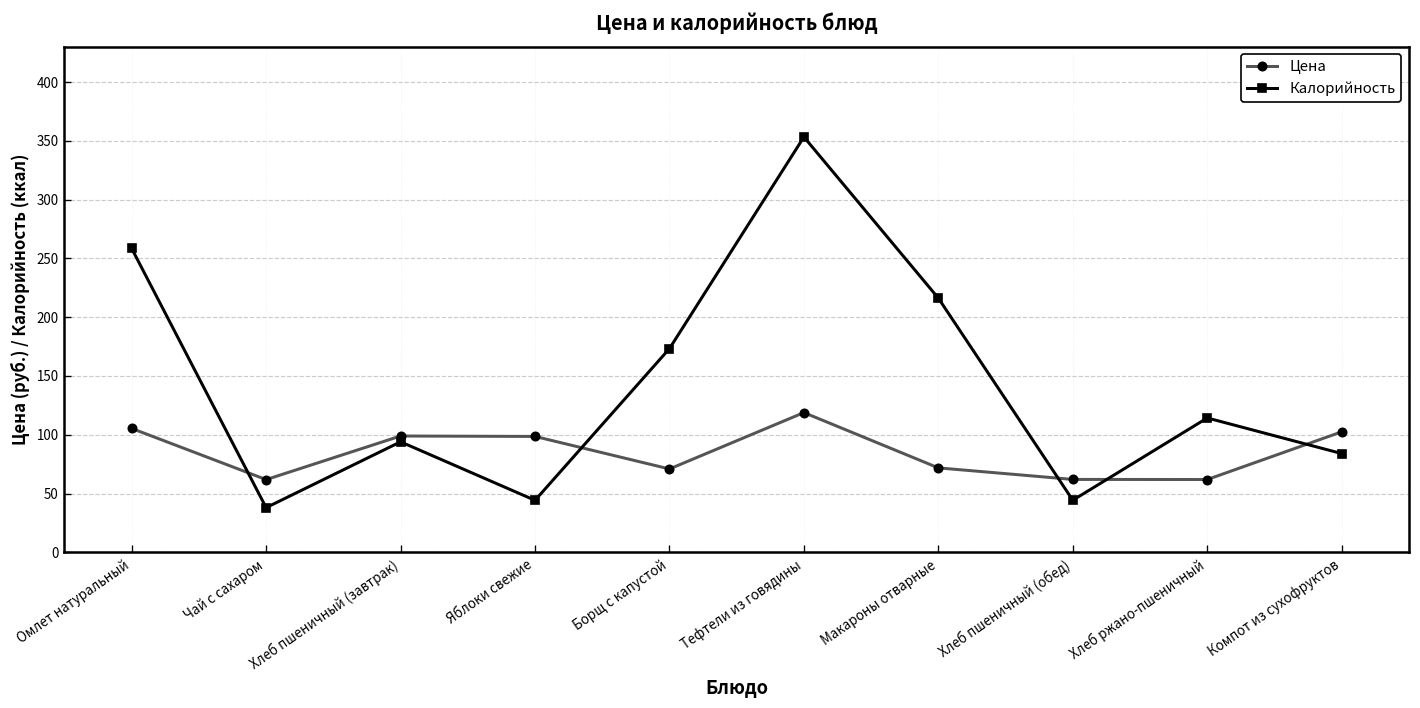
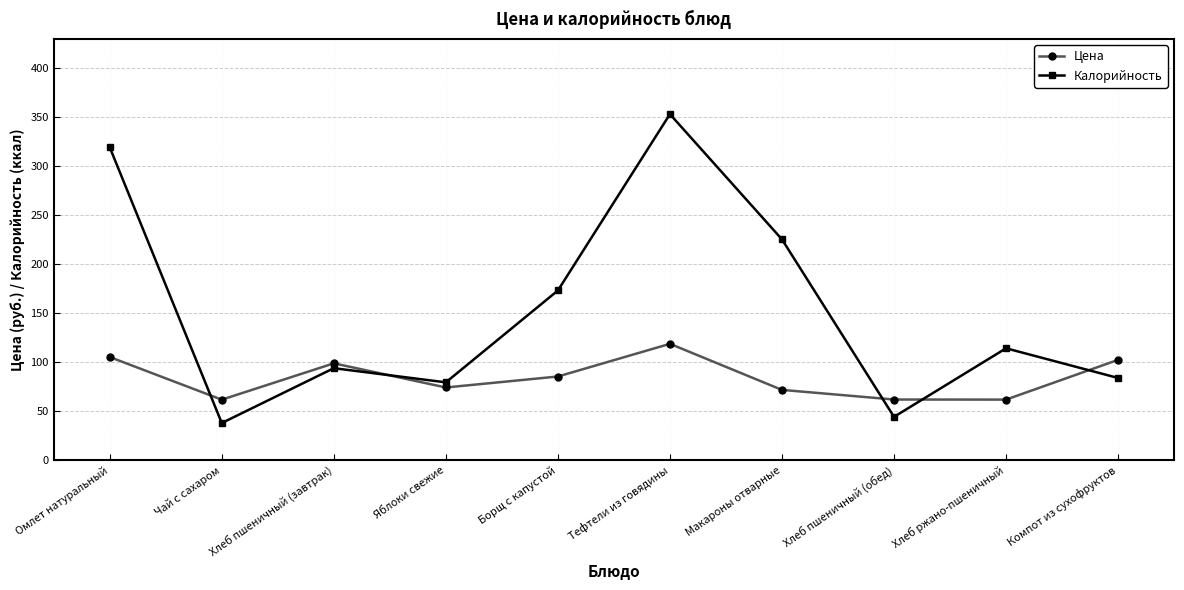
Калорийность, Омлет натуральный: 260 -> 320
Цена, Яблоки свежие: 100 -> 70
Калорийность, Яблоки свежие: 40 -> 80
Цена, Борщ с капустой: 70 -> 90
Калорийность, Макароны отварные: 220 -> 230
